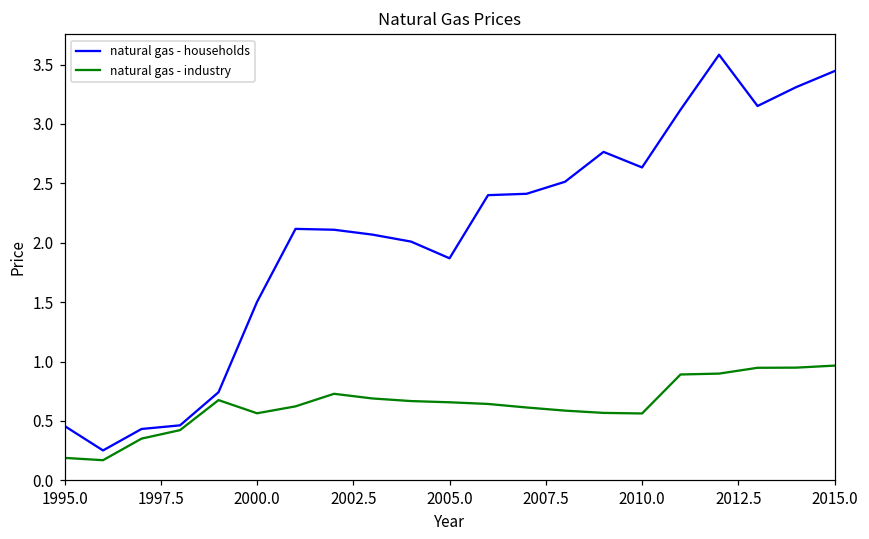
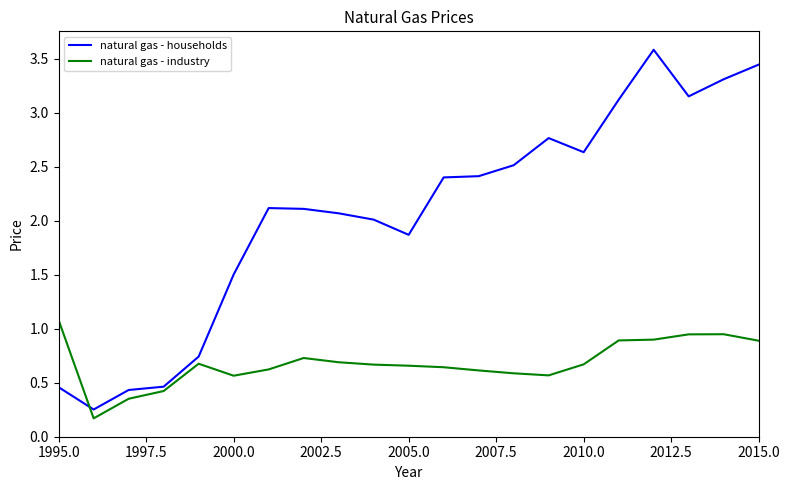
natural gas - industry, 1995.0: 0.19 -> 1.08
natural gas - industry, 2010.0: 0.56 -> 0.67
natural gas - industry, 2015.0: 0.97 -> 0.89
